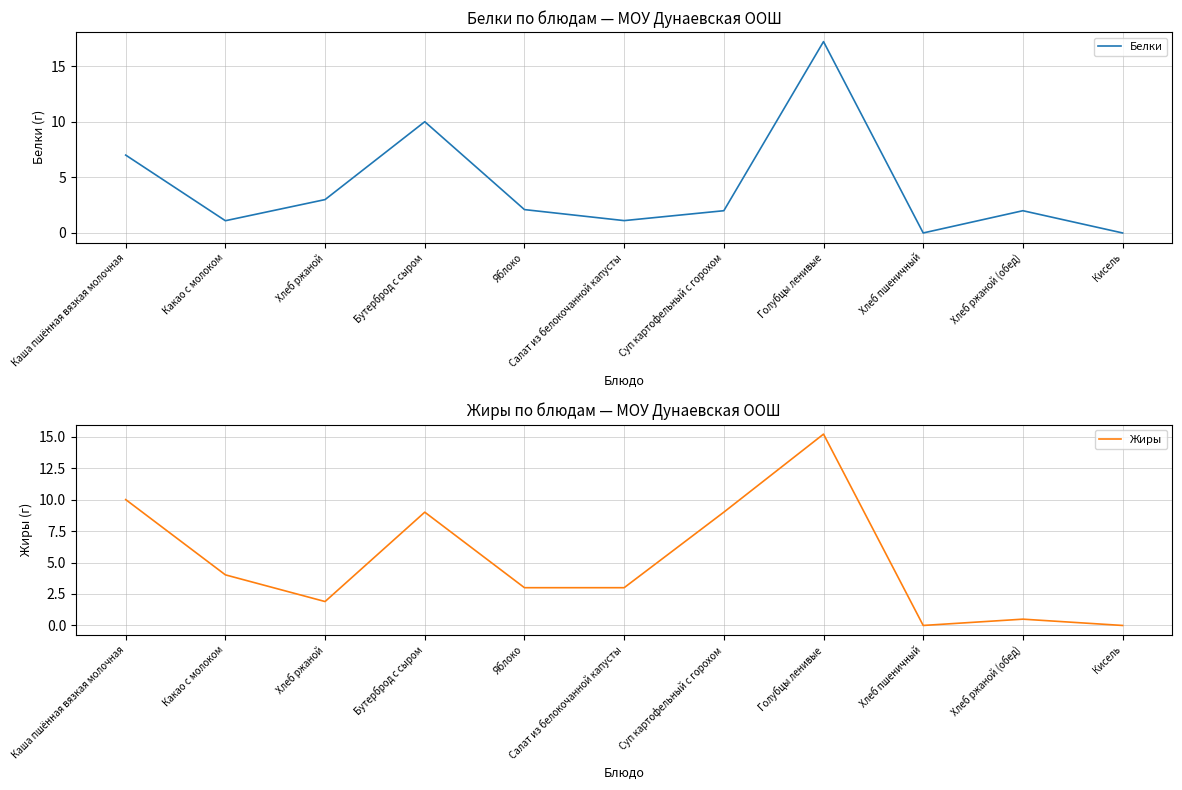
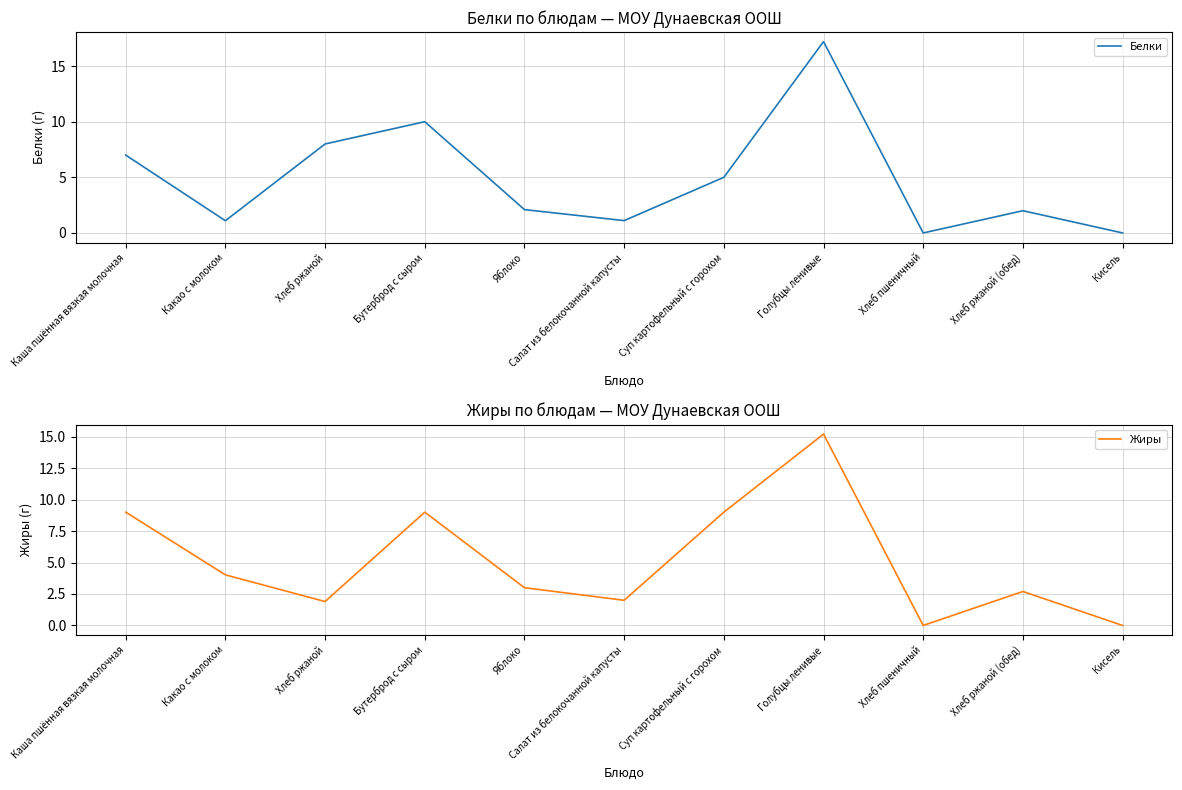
Белки по блюдам — МОУ Дунаевская ООШ, Хлеб ржаной: 3 -> 8
Белки по блюдам — МОУ Дунаевская ООШ, Суп картофельный с горохом: 2 -> 5
Жиры по блюдам — МОУ Дунаевская ООШ, Каша пшённая вязкая молочная: 10 -> 9
Жиры по блюдам — МОУ Дунаевская ООШ, Салат из белокочанной капусты: 3 -> 2
Жиры по блюдам — МОУ Дунаевская ООШ, Хлеб ржаной (обед): 0.5 -> 2.7
